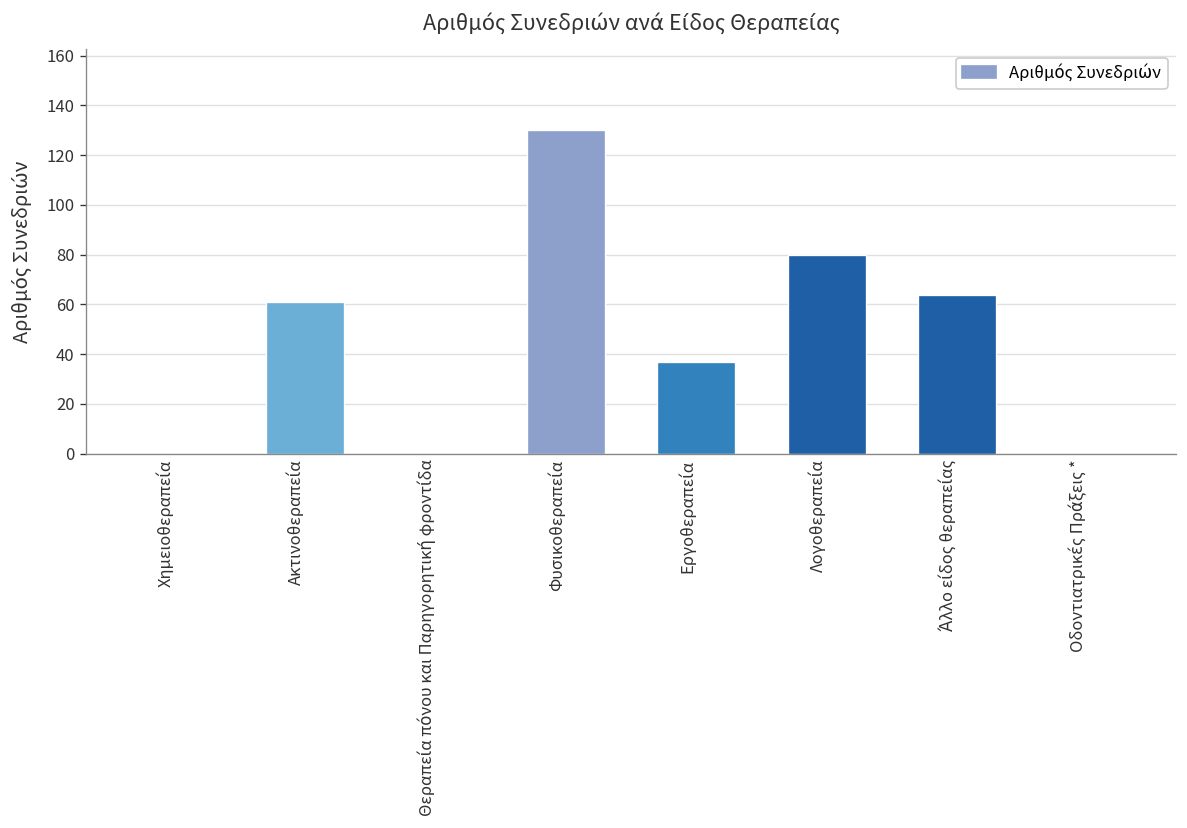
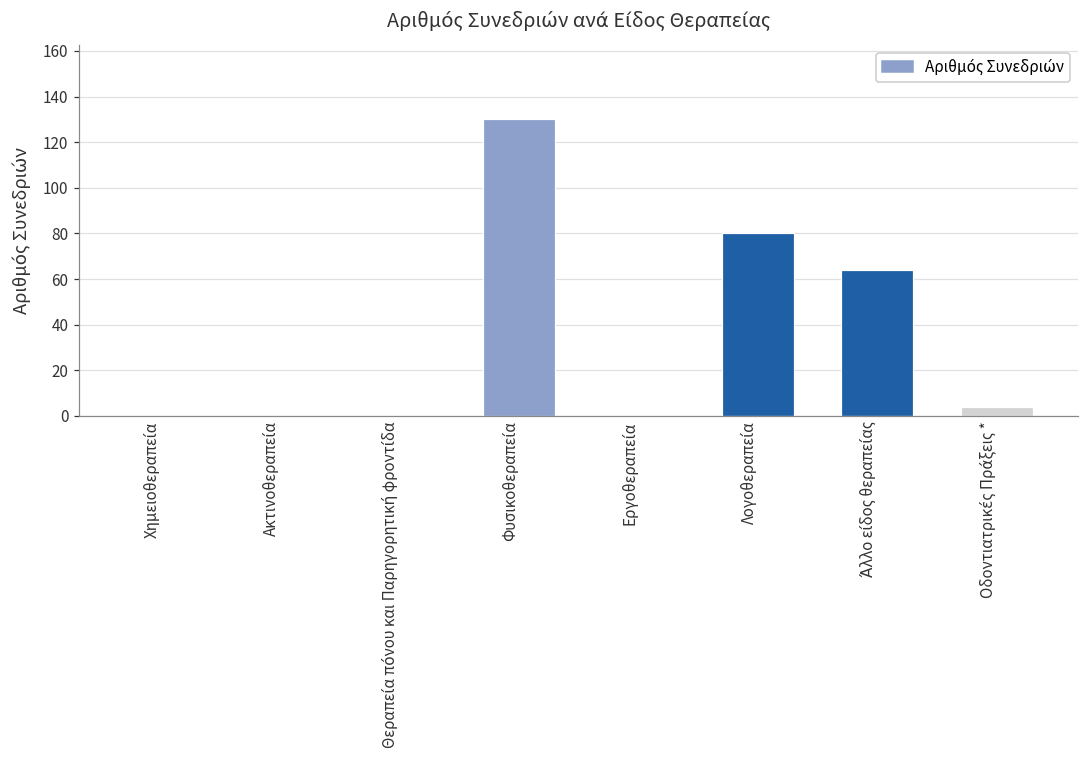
Ακτινοθεραπεία: 61 -> 0
Εργοθεραπεία: 37 -> 0
Οδοντιατρικές Πράξεις *: 0 -> 4
